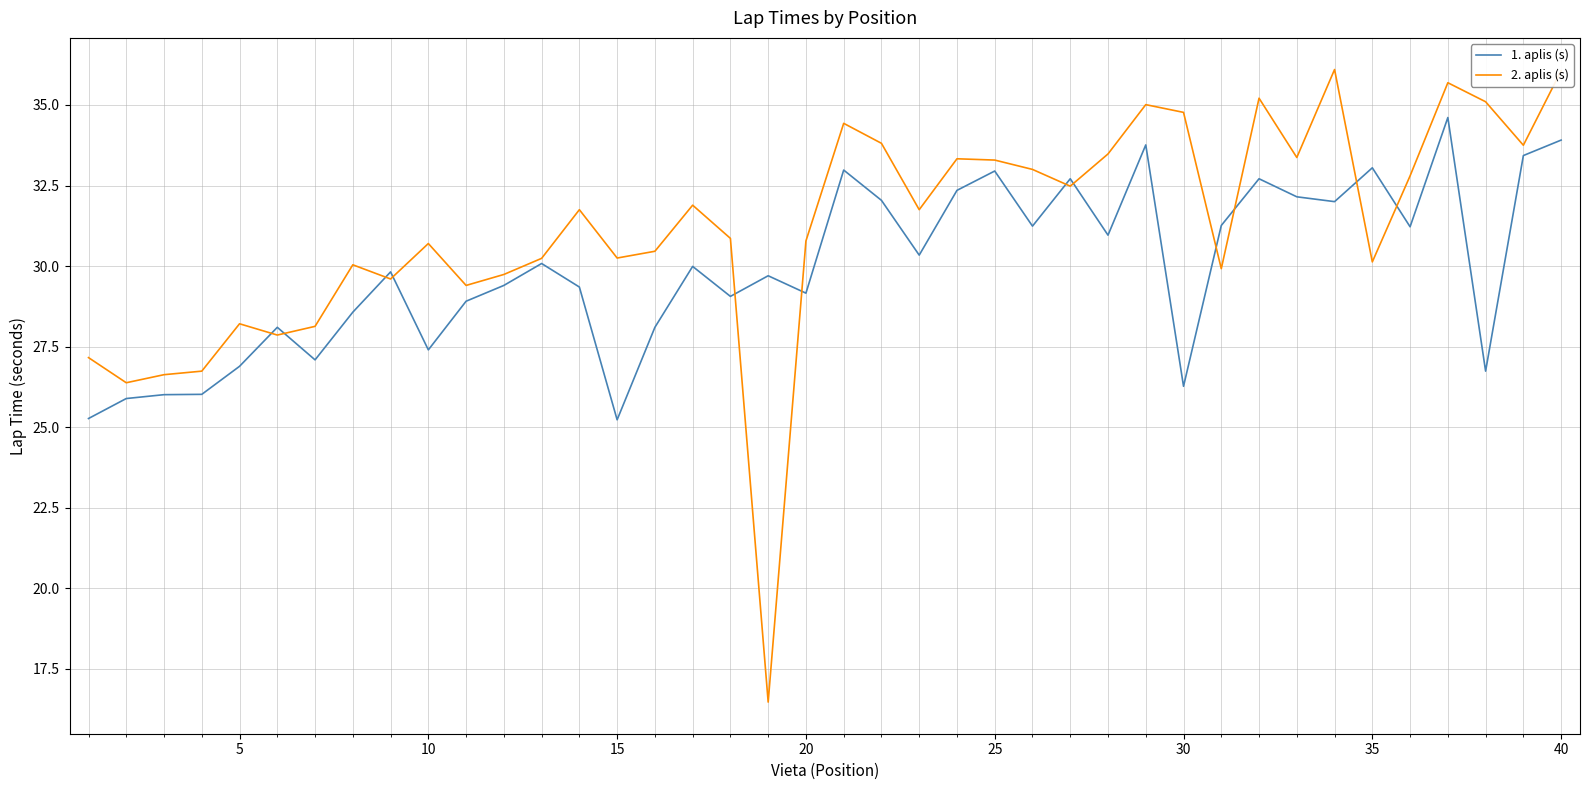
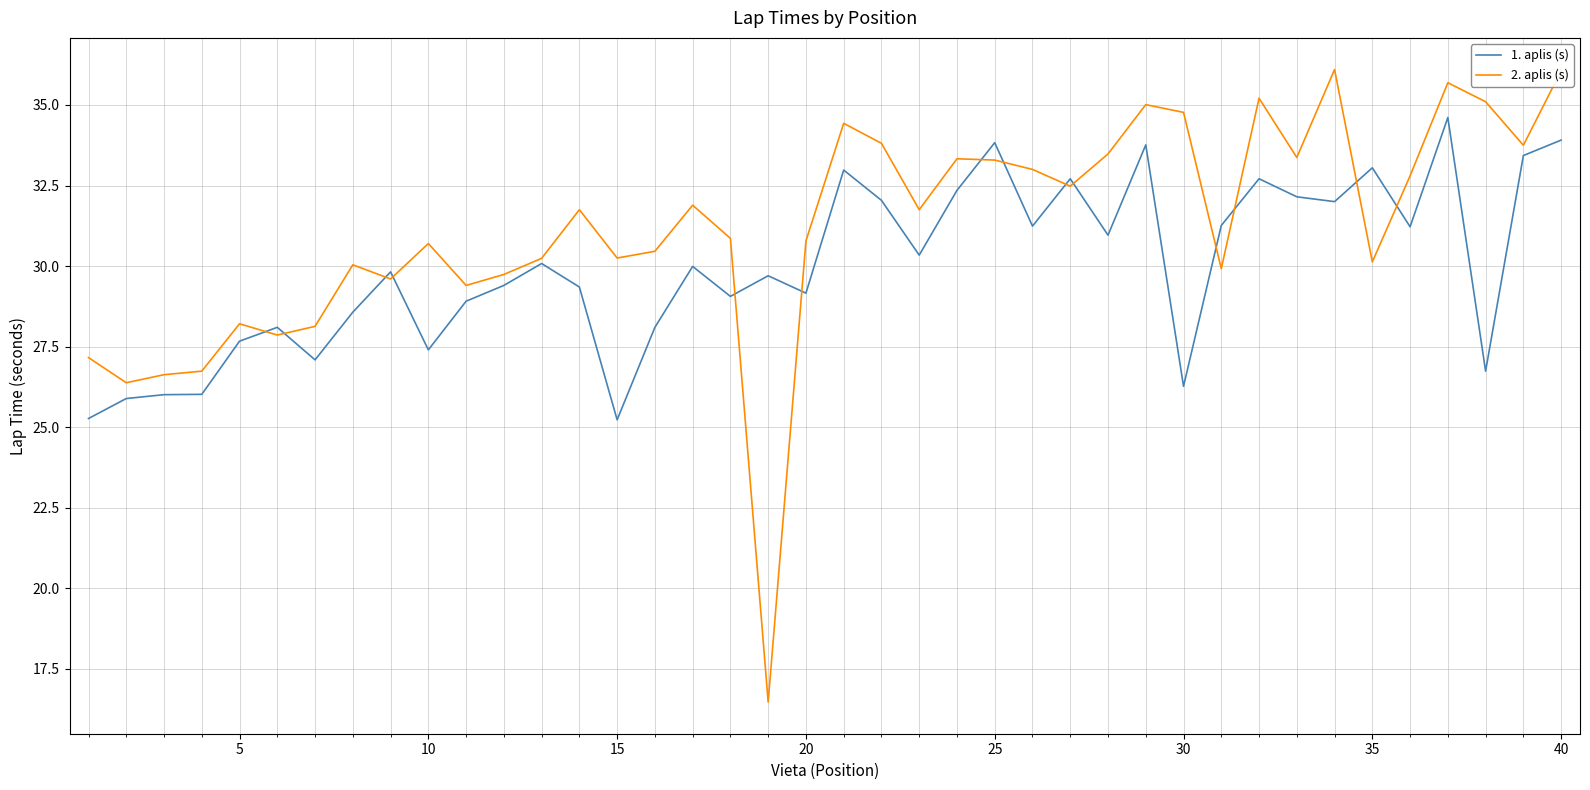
1. aplis (s), 5: 26.9 -> 27.7
1. aplis (s), 25: 33.0 -> 33.8
